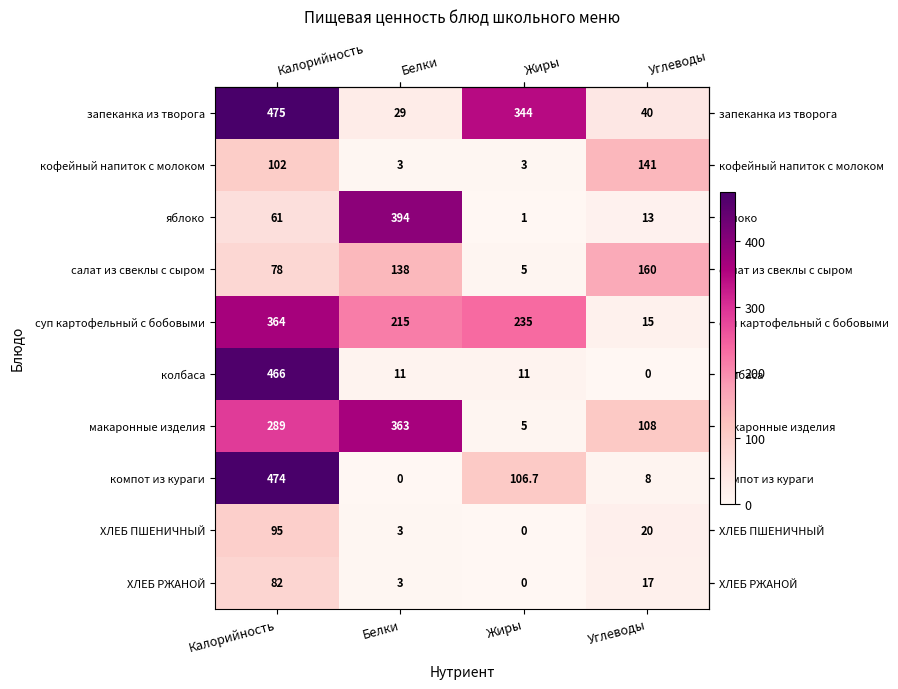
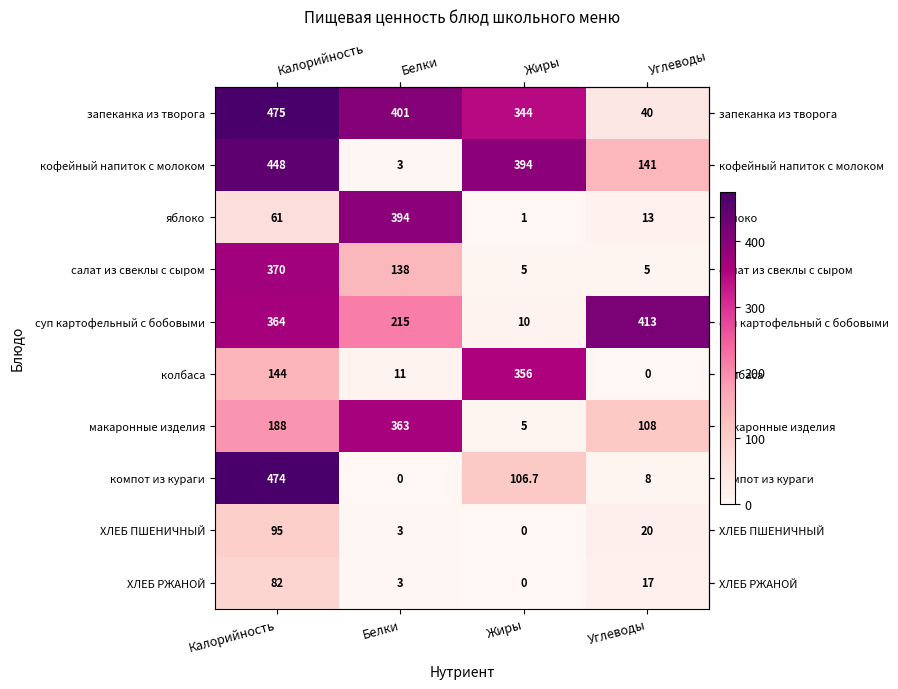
запеканка из творога, Белки: 29 -> 401
кофейный напиток с молоком, Калорийность: 102 -> 448
кофейный напиток с молоком, Жиры: 3 -> 394
салат из свеклы с сыром, Калорийность: 78 -> 370
салат из свеклы с сыром, Углеводы: 160 -> 5
суп картофельный с бобовыми, Жиры: 235 -> 10
суп картофельный с бобовыми, Углеводы: 15 -> 413
колбаса, Калорийность: 466 -> 144
колбаса, Жиры: 11 -> 356
макаронные изделия, Калорийность: 289 -> 188
